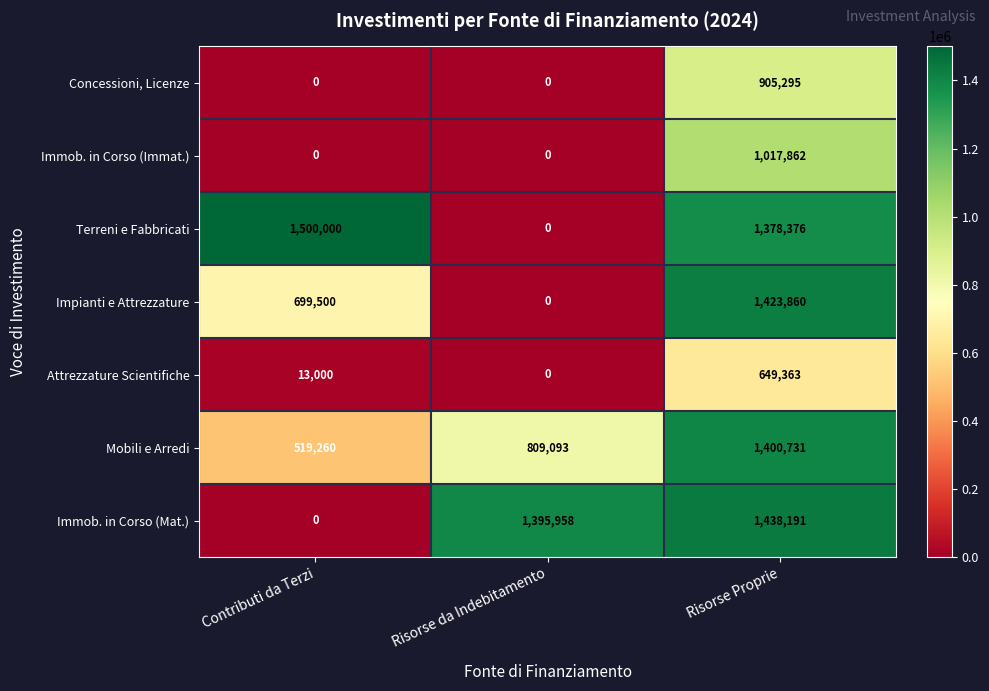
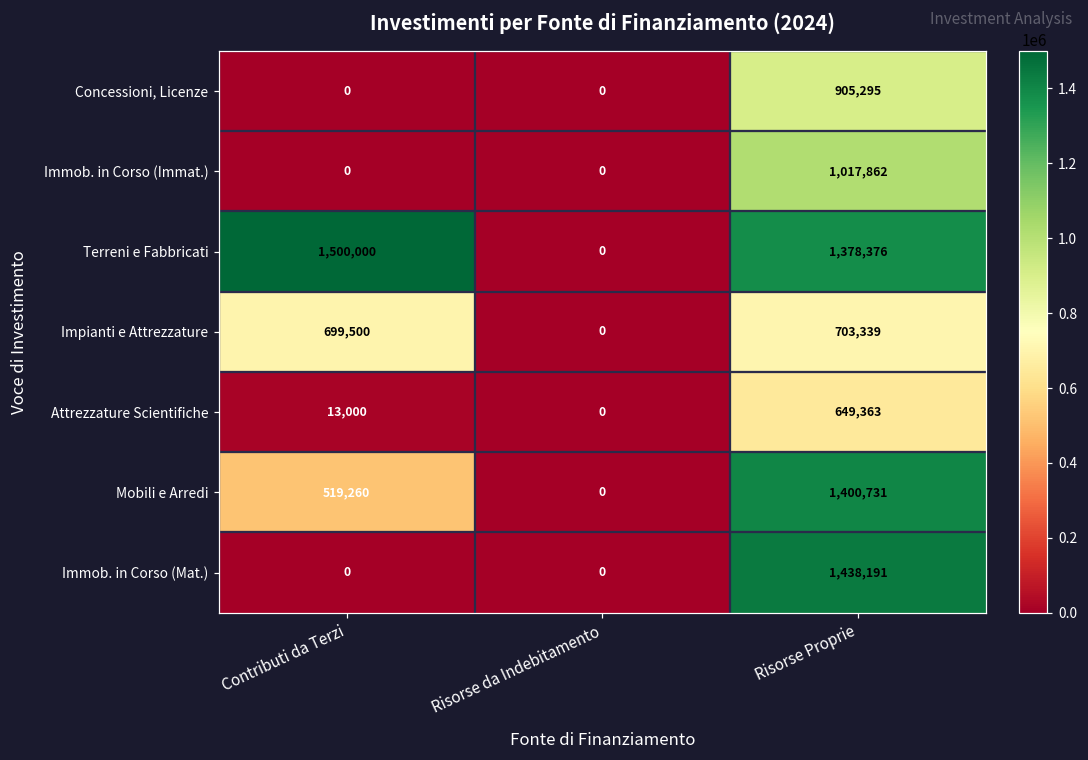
Impianti e Attrezzature, Risorse Proprie: 1,423,860 -> 703,339
Mobili e Arredi, Risorse da Indebitamento: 809,093 -> 0
Immob. in Corso (Mat.), Risorse da Indebitamento: 1,395,958 -> 0
